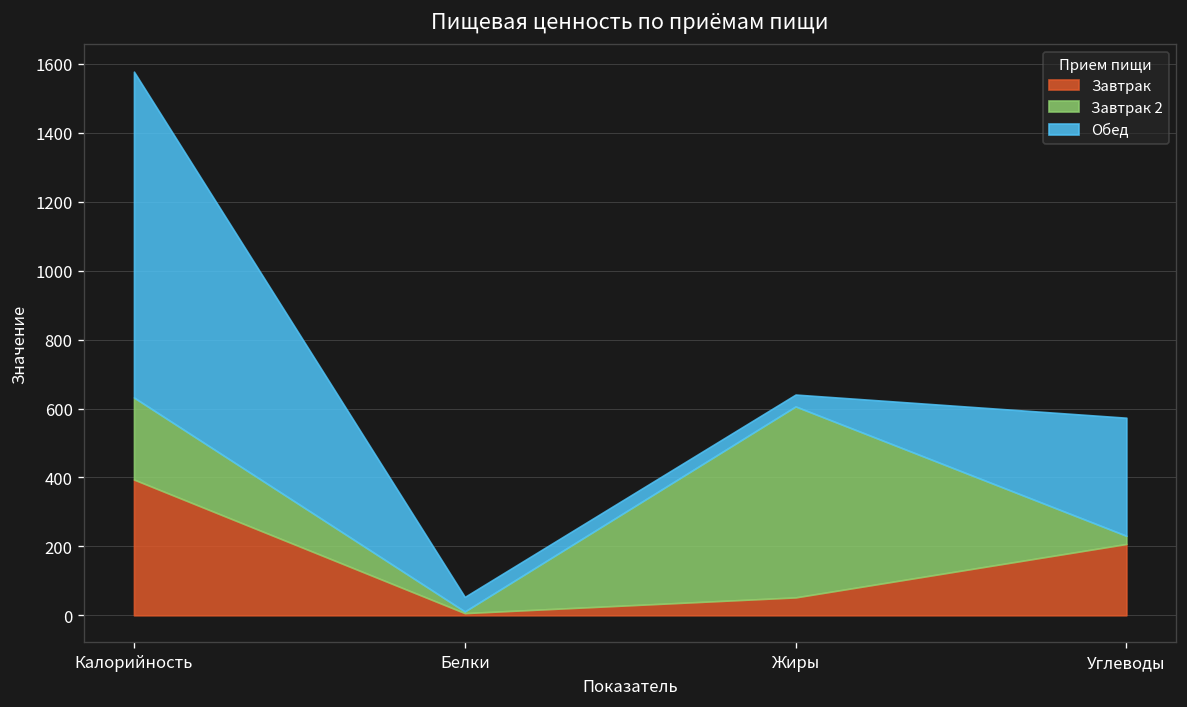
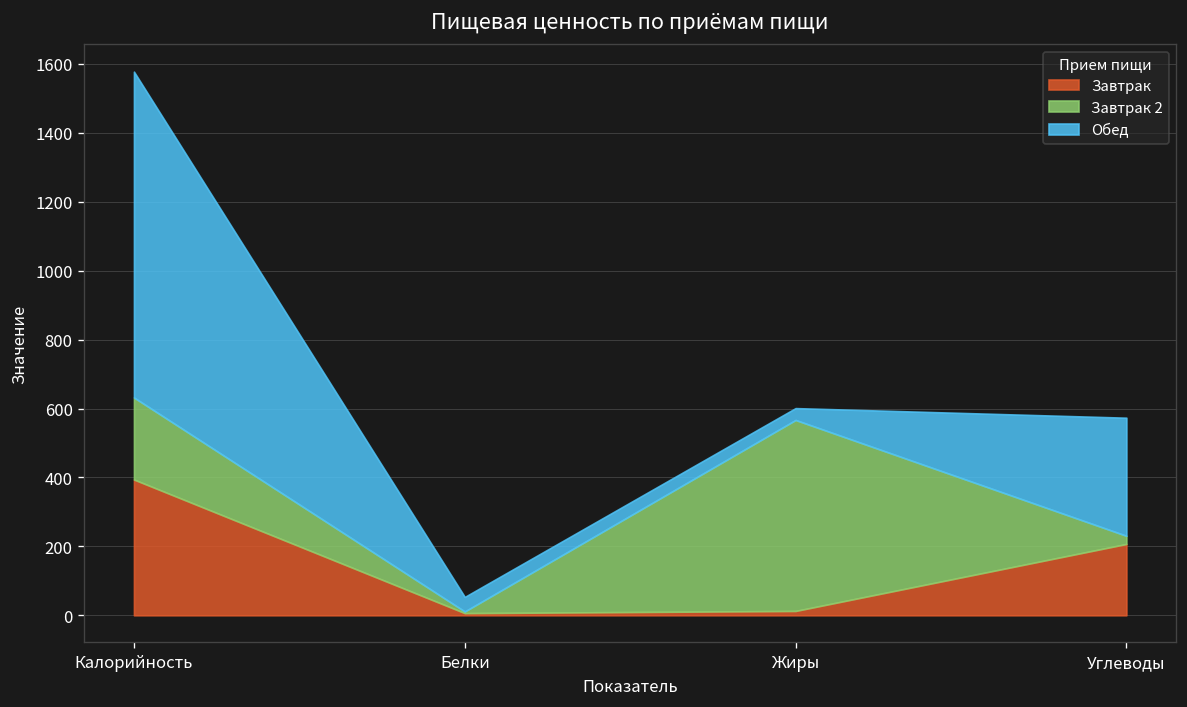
Завтрак, Жиры: 50 -> 10
